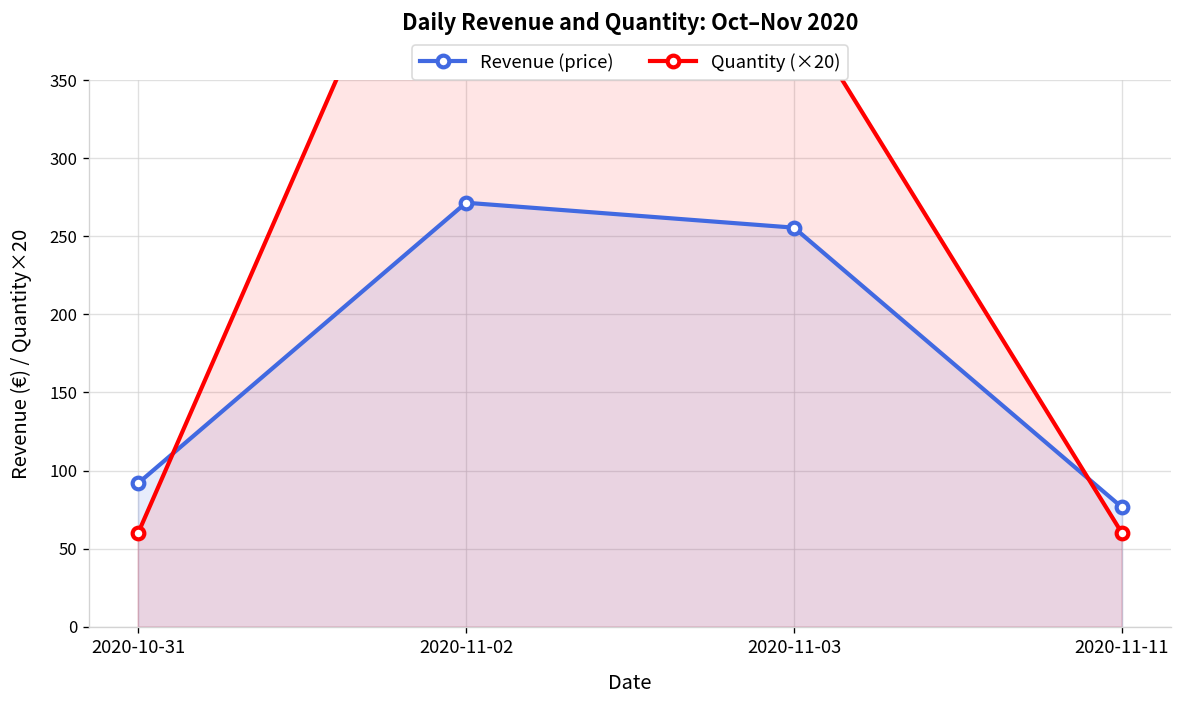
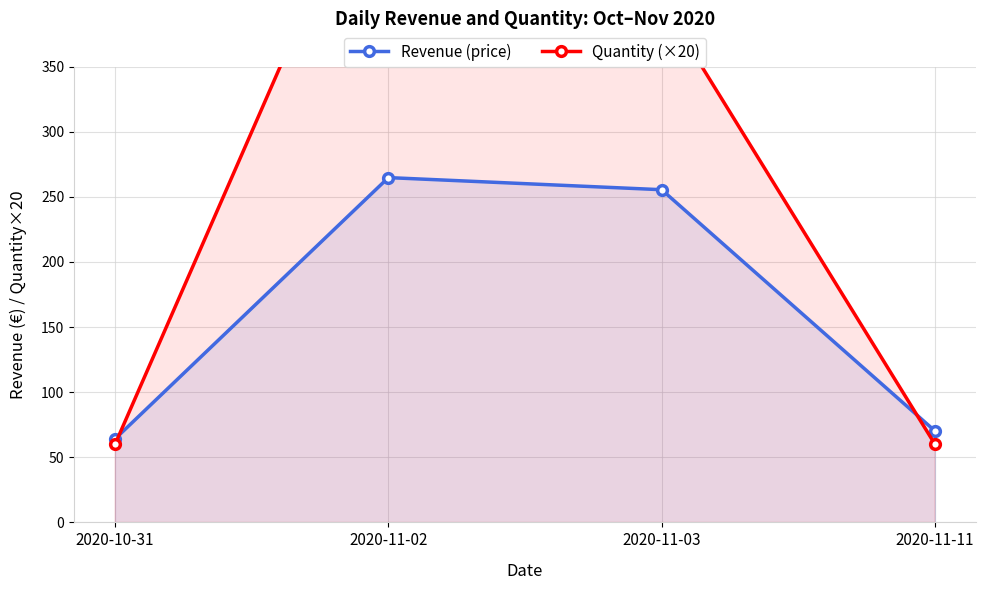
Revenue (price), 2020-10-31: 92 -> 64
Revenue (price), 2020-11-02: 271 -> 265
Revenue (price), 2020-11-11: 77 -> 70
